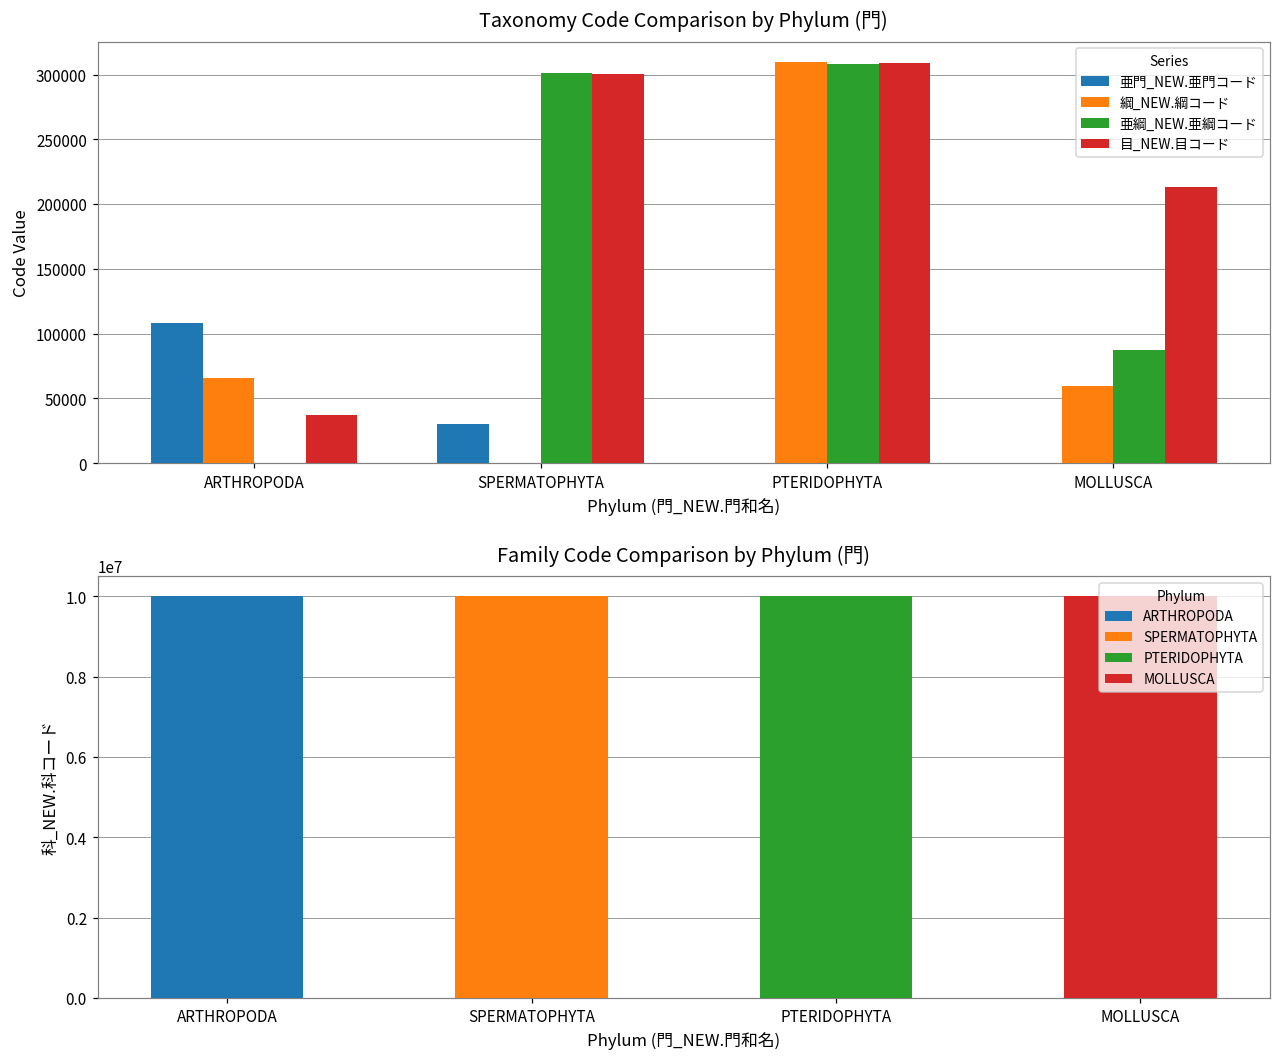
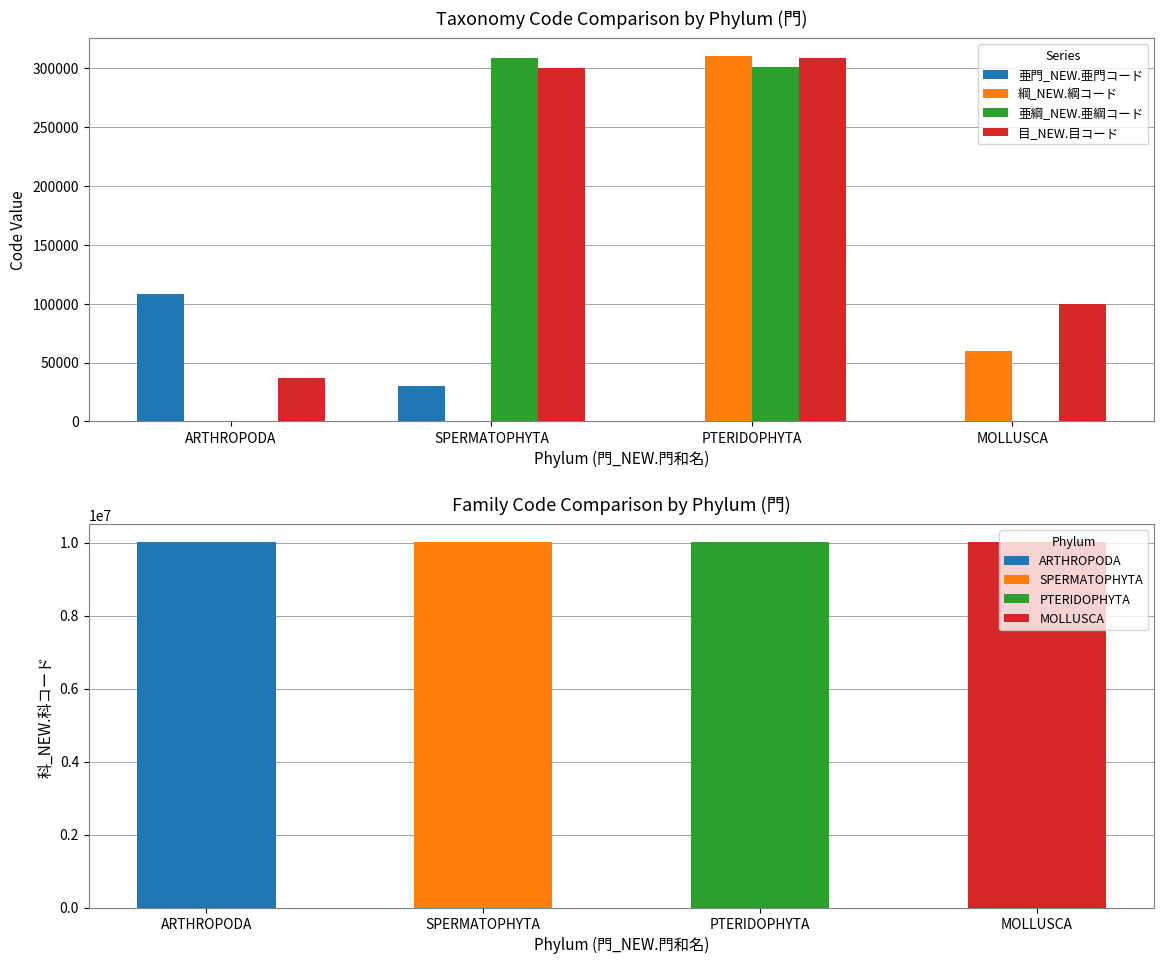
Taxonomy Code Comparison by Phylum (門), 綱_NEW.綱コード, ARTHROPODA: 66000 -> 0
Taxonomy Code Comparison by Phylum (門), 亜綱_NEW.亜綱コード, SPERMATOPHYTA: 301000 -> 308000
Taxonomy Code Comparison by Phylum (門), 亜綱_NEW.亜綱コード, PTERIDOPHYTA: 308000 -> 301000
Taxonomy Code Comparison by Phylum (門), 亜綱_NEW.亜綱コード, MOLLUSCA: 88000 -> 0
Taxonomy Code Comparison by Phylum (門), 目_NEW.目コード, MOLLUSCA: 213000 -> 100000
